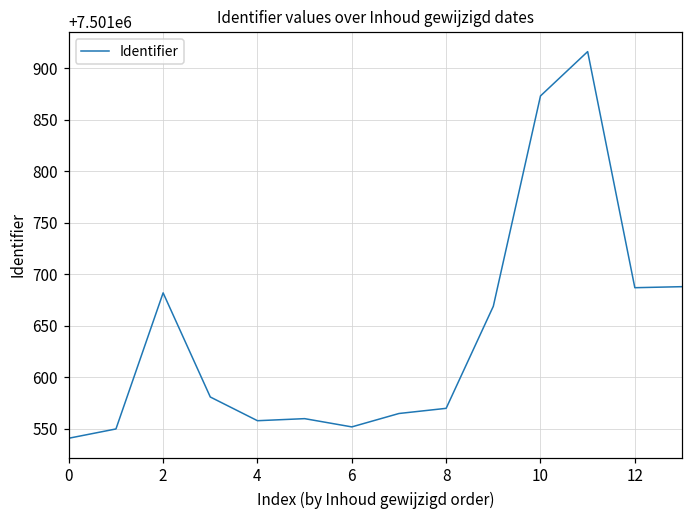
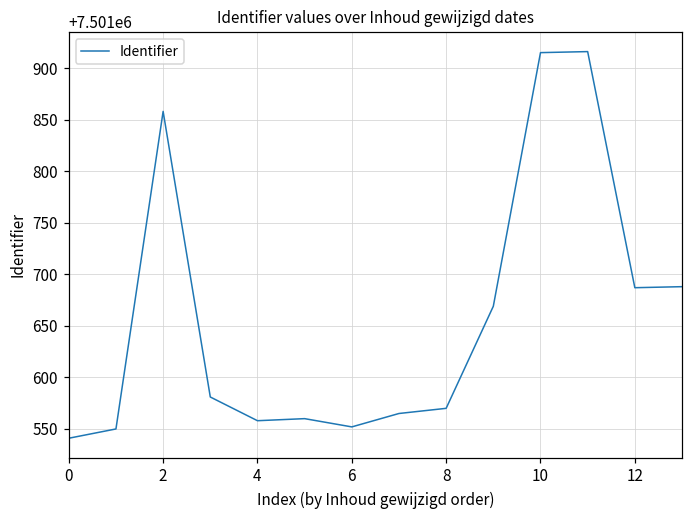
2: 7501680 -> 7501860
10: 7501870 -> 7501920
